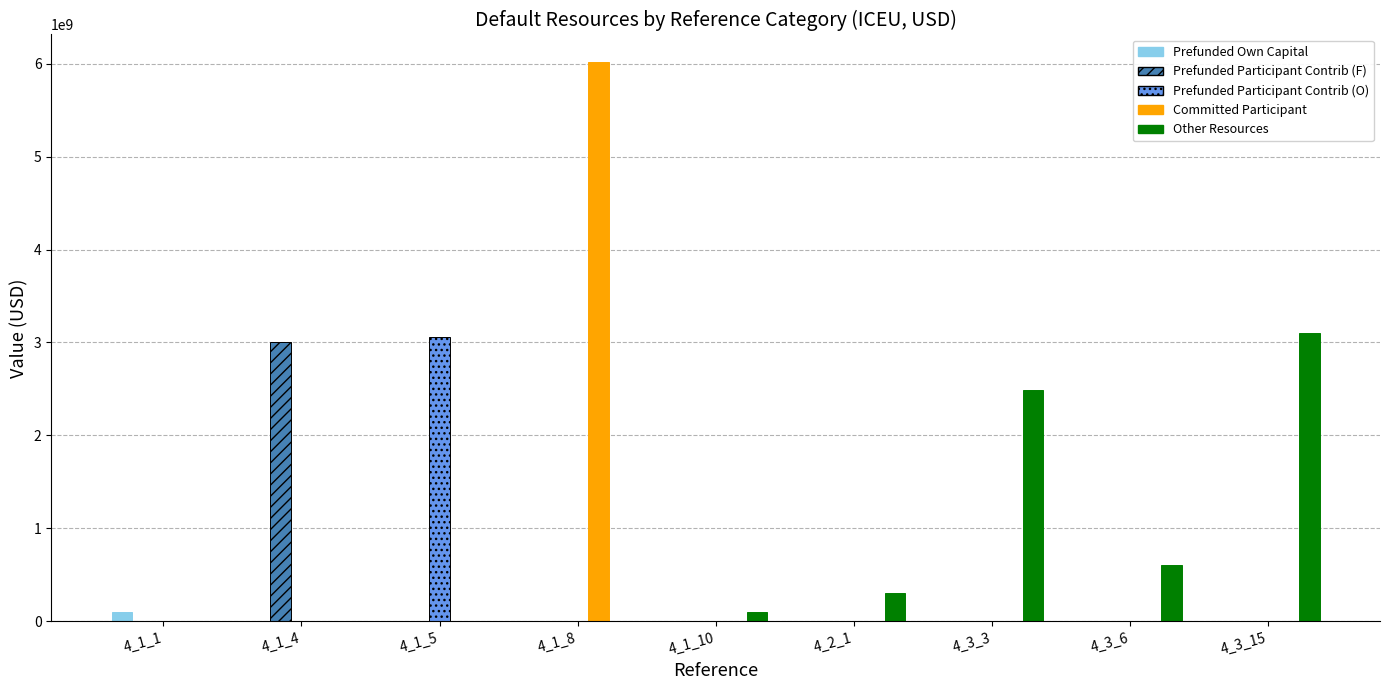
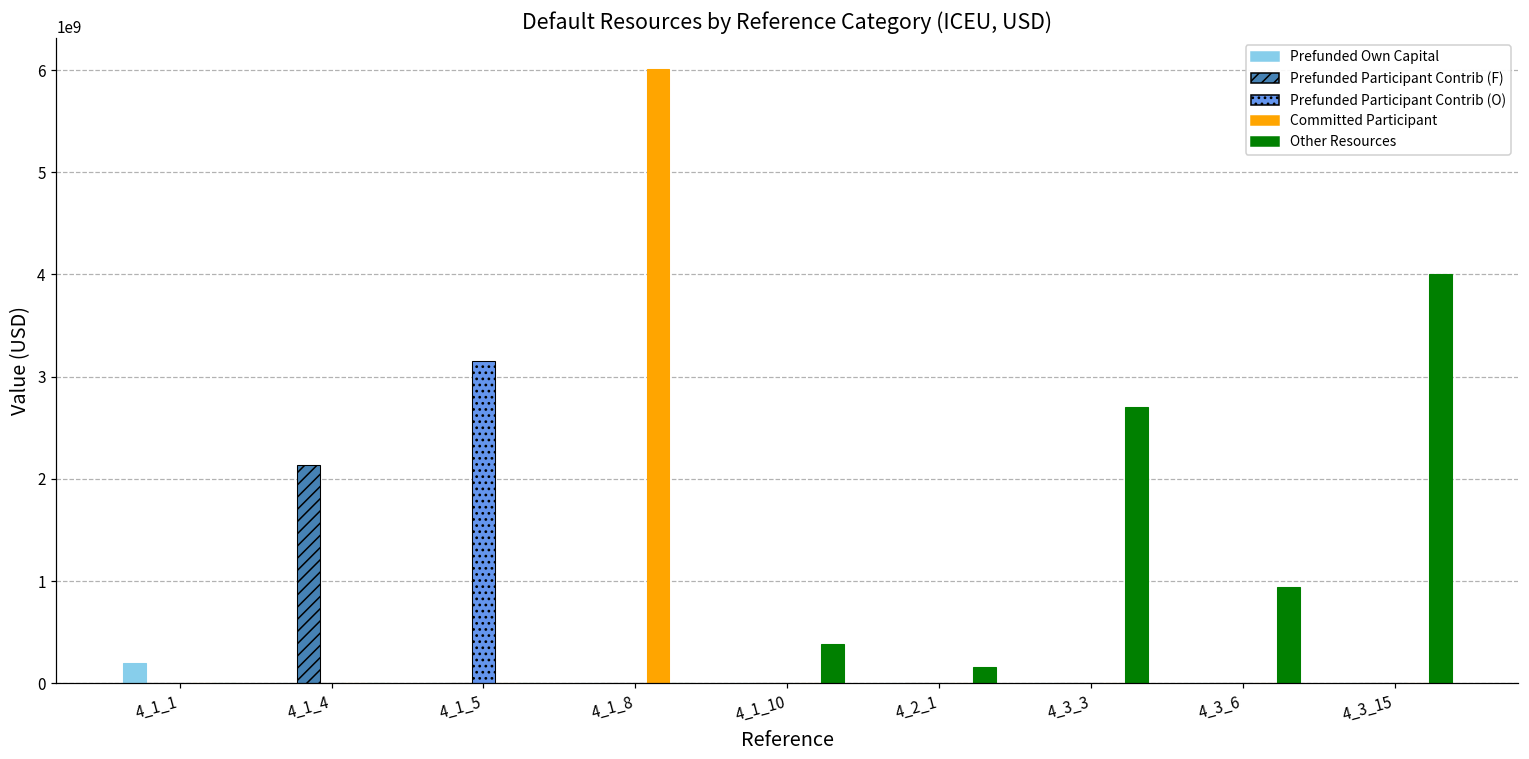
Prefunded Own Capital, 4_1_1: 100000000 -> 200000000
Prefunded Participant Contrib (F), 4_1_4: 3000000000 -> 2100000000
Prefunded Participant Contrib (O), 4_1_5: 3100000000 -> 3200000000
Other Resources, 4_1_10: 100000000 -> 400000000
Other Resources, 4_2_1: 300000000 -> 200000000
Other Resources, 4_3_3: 2500000000 -> 2700000000
Other Resources, 4_3_6: 600000000 -> 900000000
Other Resources, 4_3_15: 3100000000 -> 4000000000
